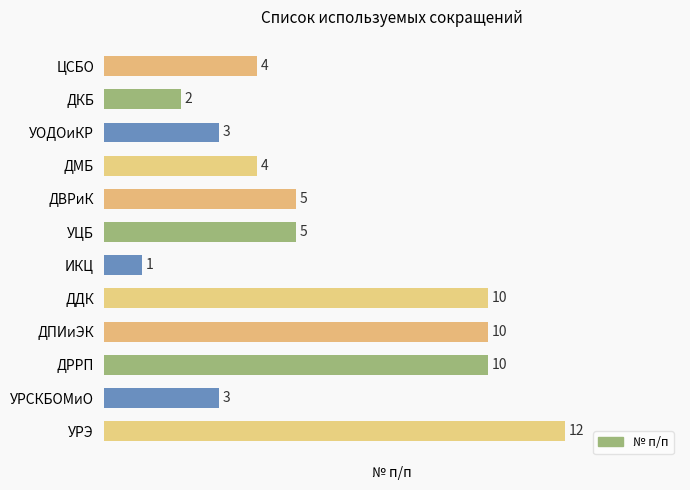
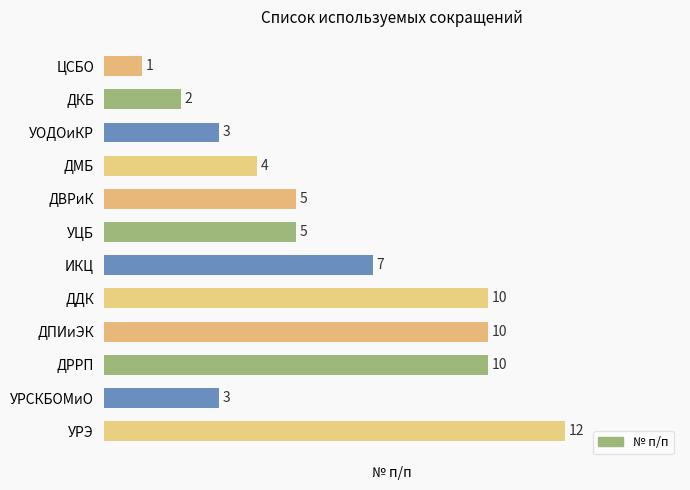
ЦСБО: 4 -> 1
ИКЦ: 1 -> 7
